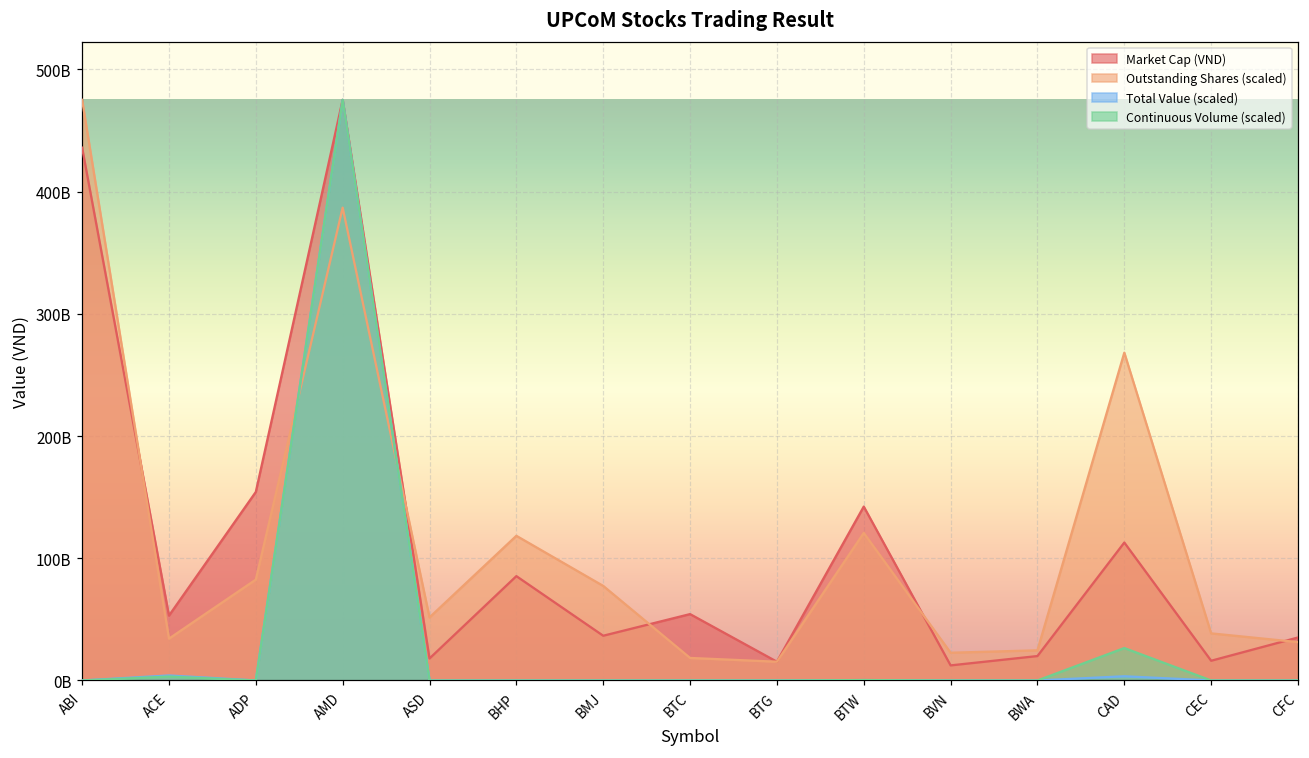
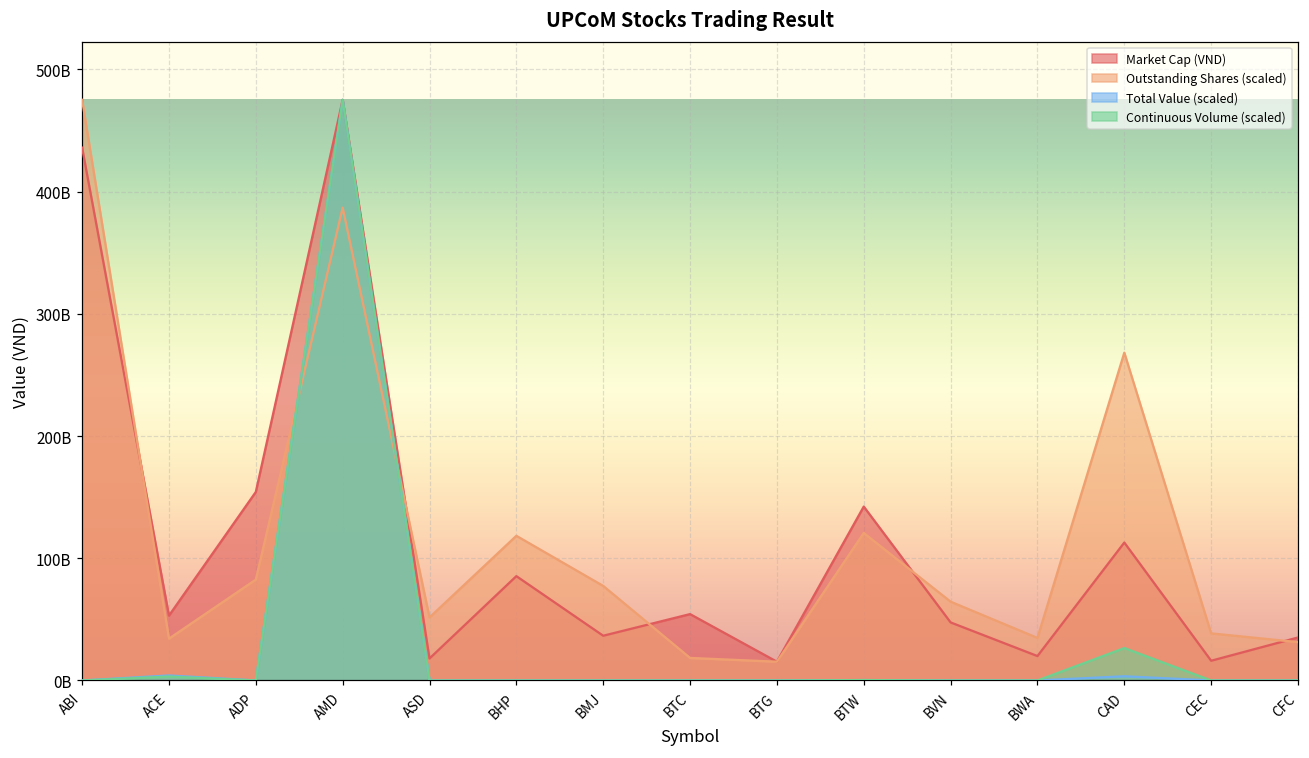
Market Cap (VND), BVN: 12000000000 -> 48000000000
Outstanding Shares (scaled), BVN: 23000000000 -> 64000000000
Outstanding Shares (scaled), BWA: 25000000000 -> 35000000000
